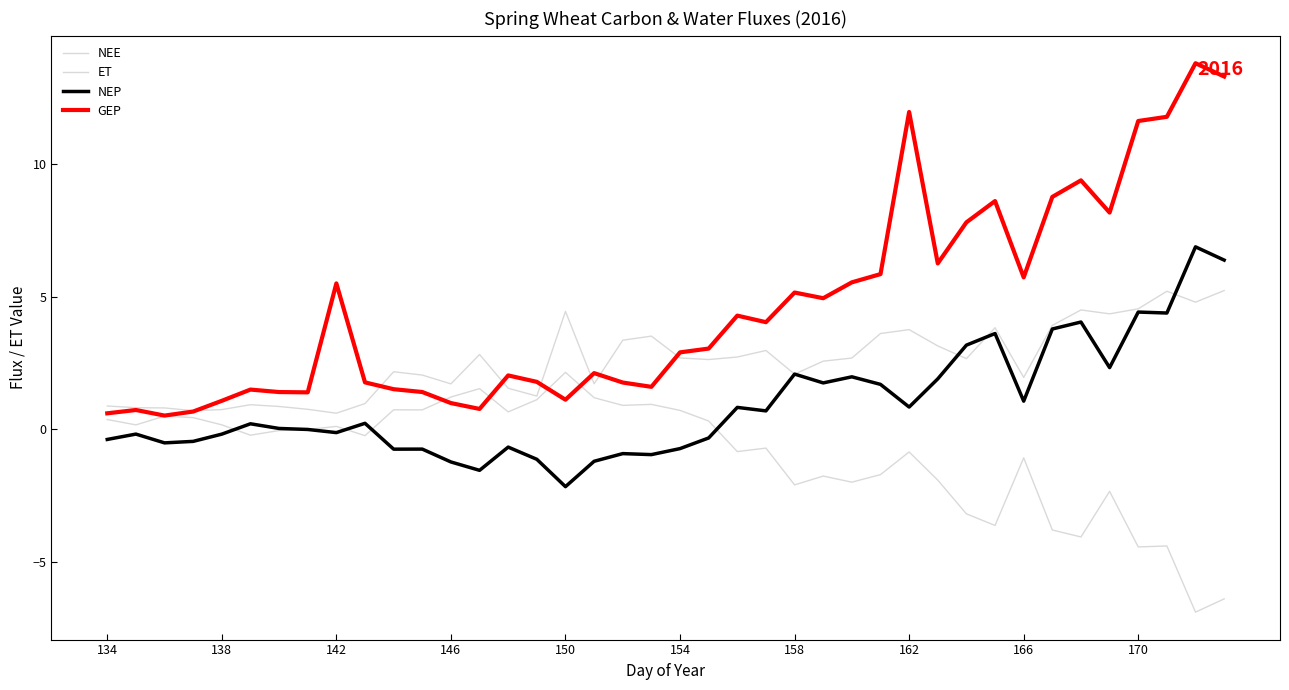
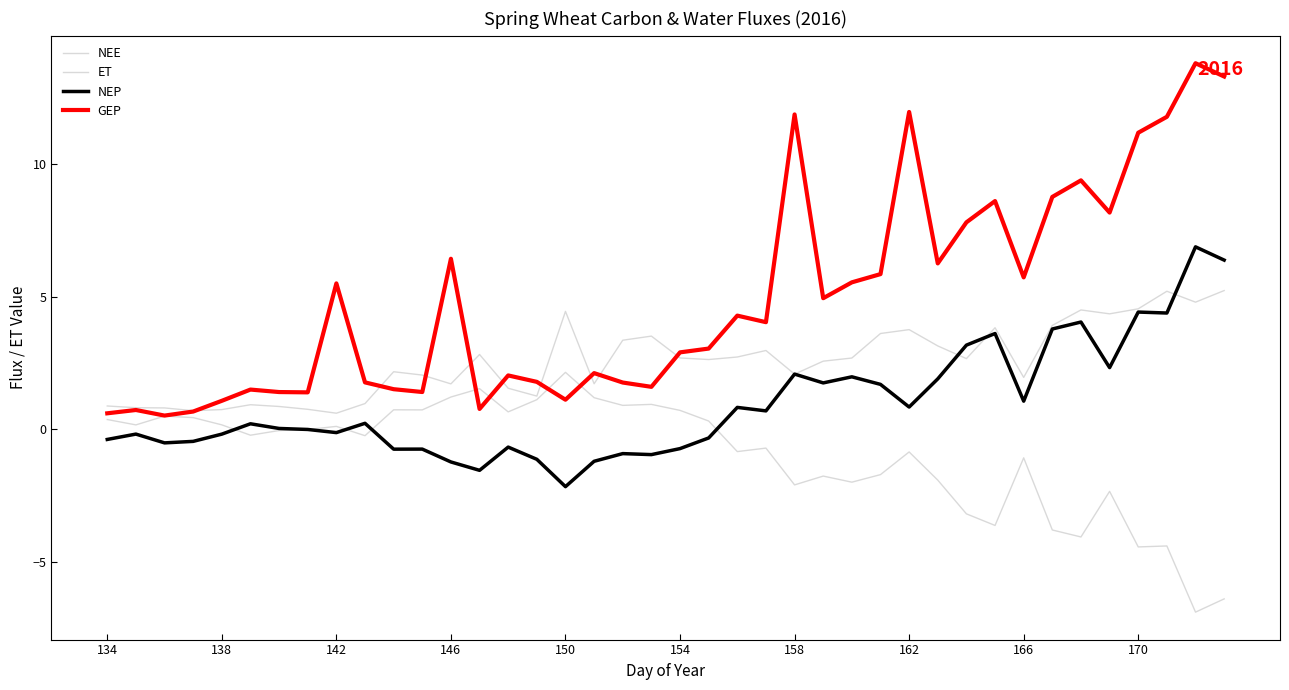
GEP, 146: 1.0 -> 6.4
GEP, 158: 5.2 -> 11.9
GEP, 170: 11.6 -> 11.2
